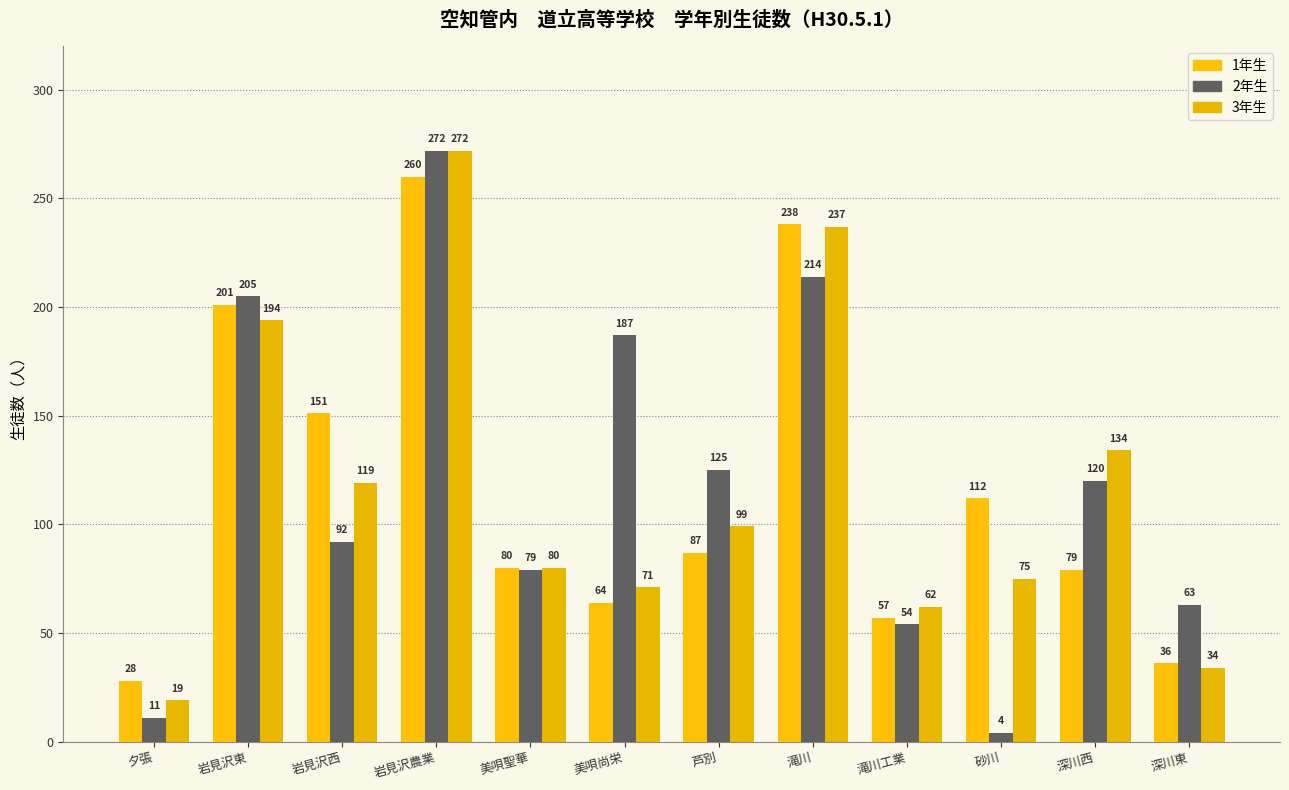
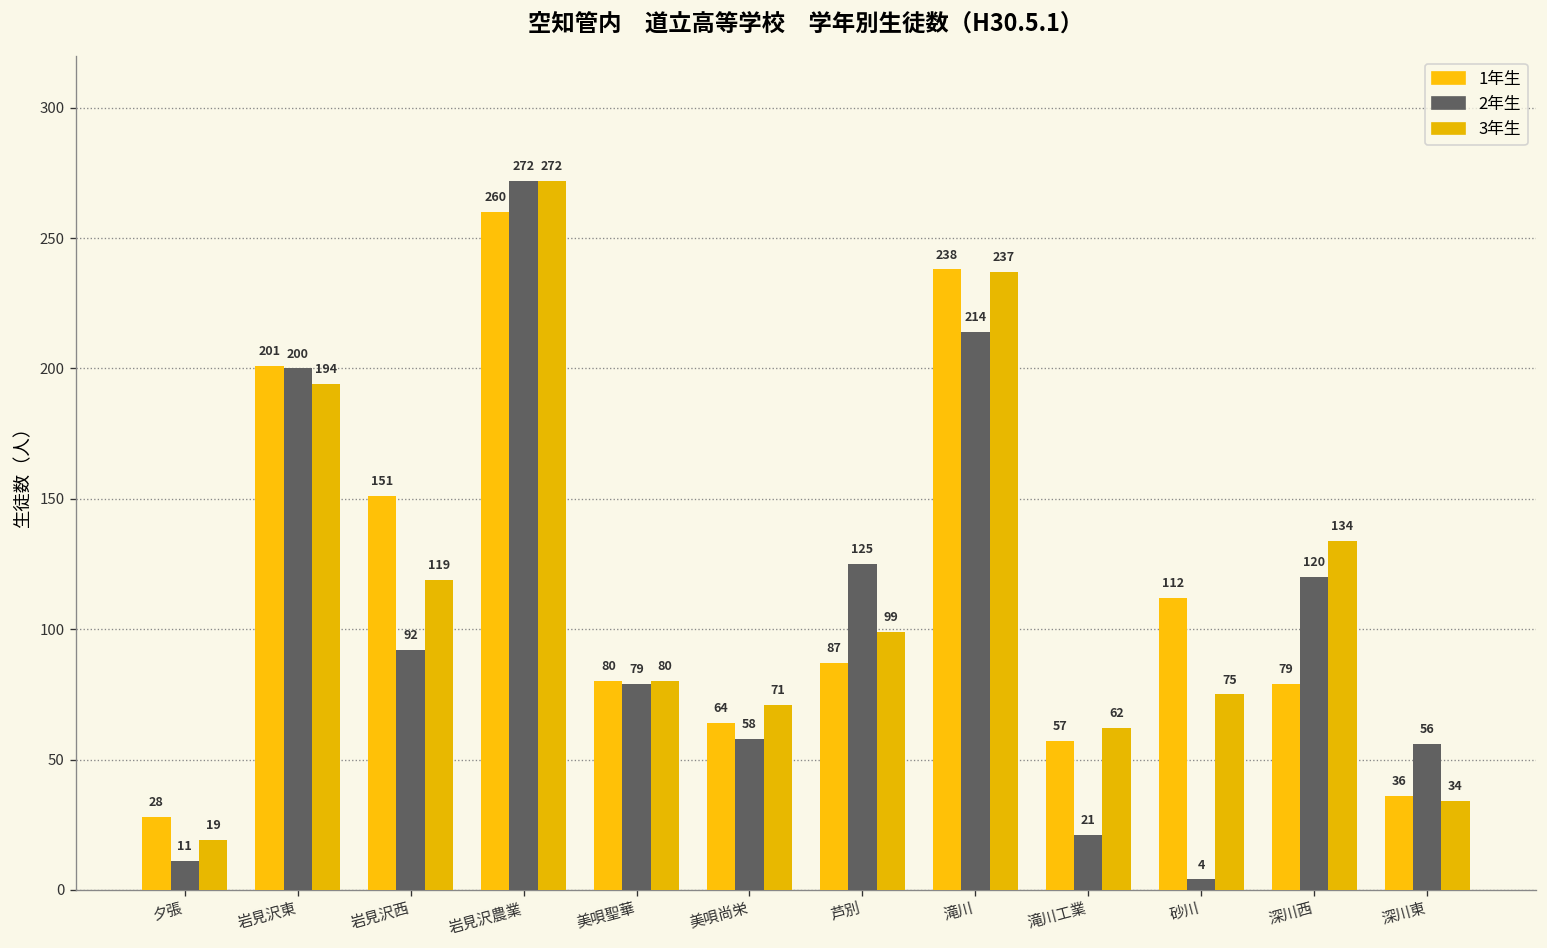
2年生, 岩見沢東: 205 -> 200
2年生, 美唄尚栄: 187 -> 58
2年生, 滝川工業: 54 -> 21
2年生, 深川東: 63 -> 56
